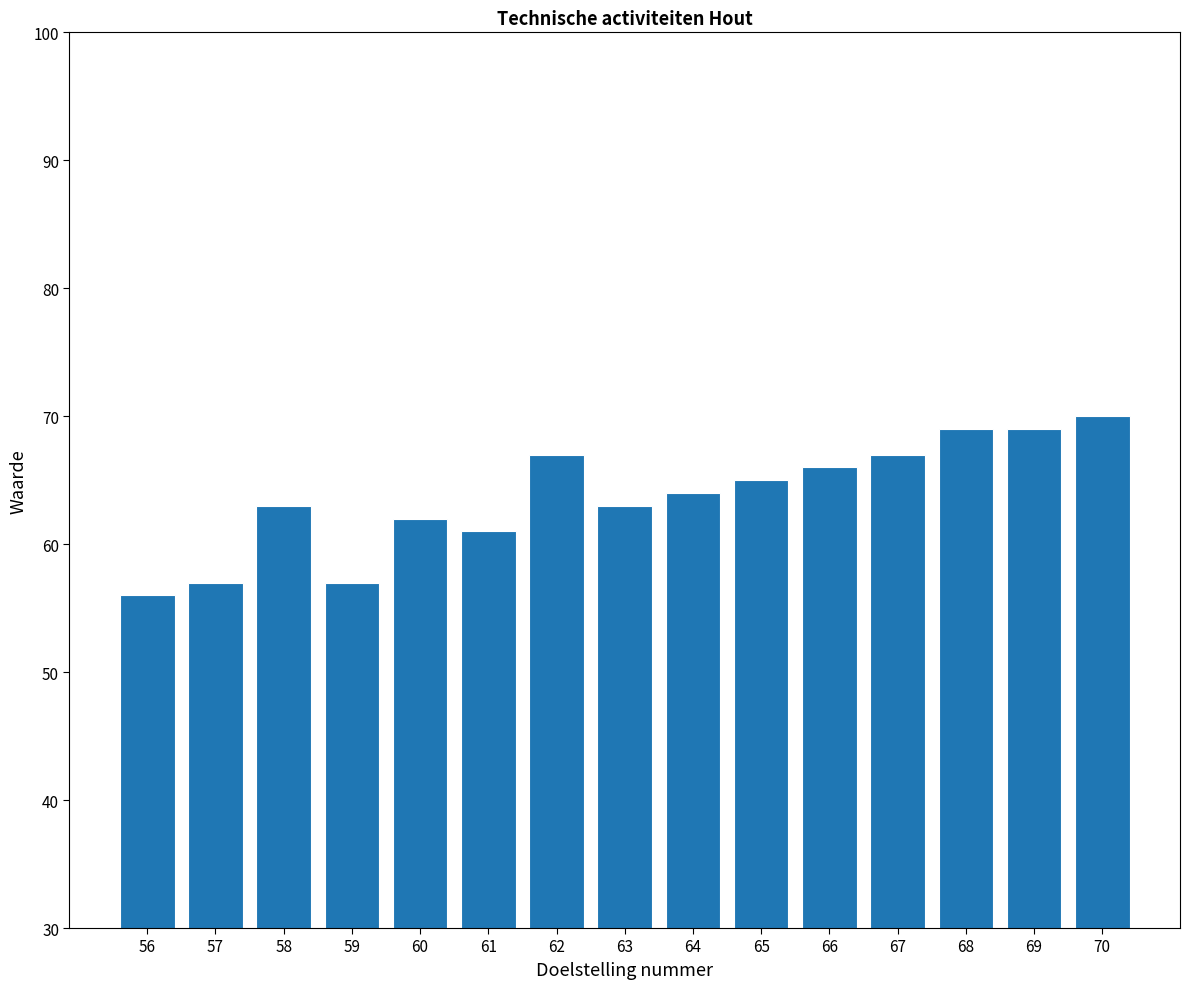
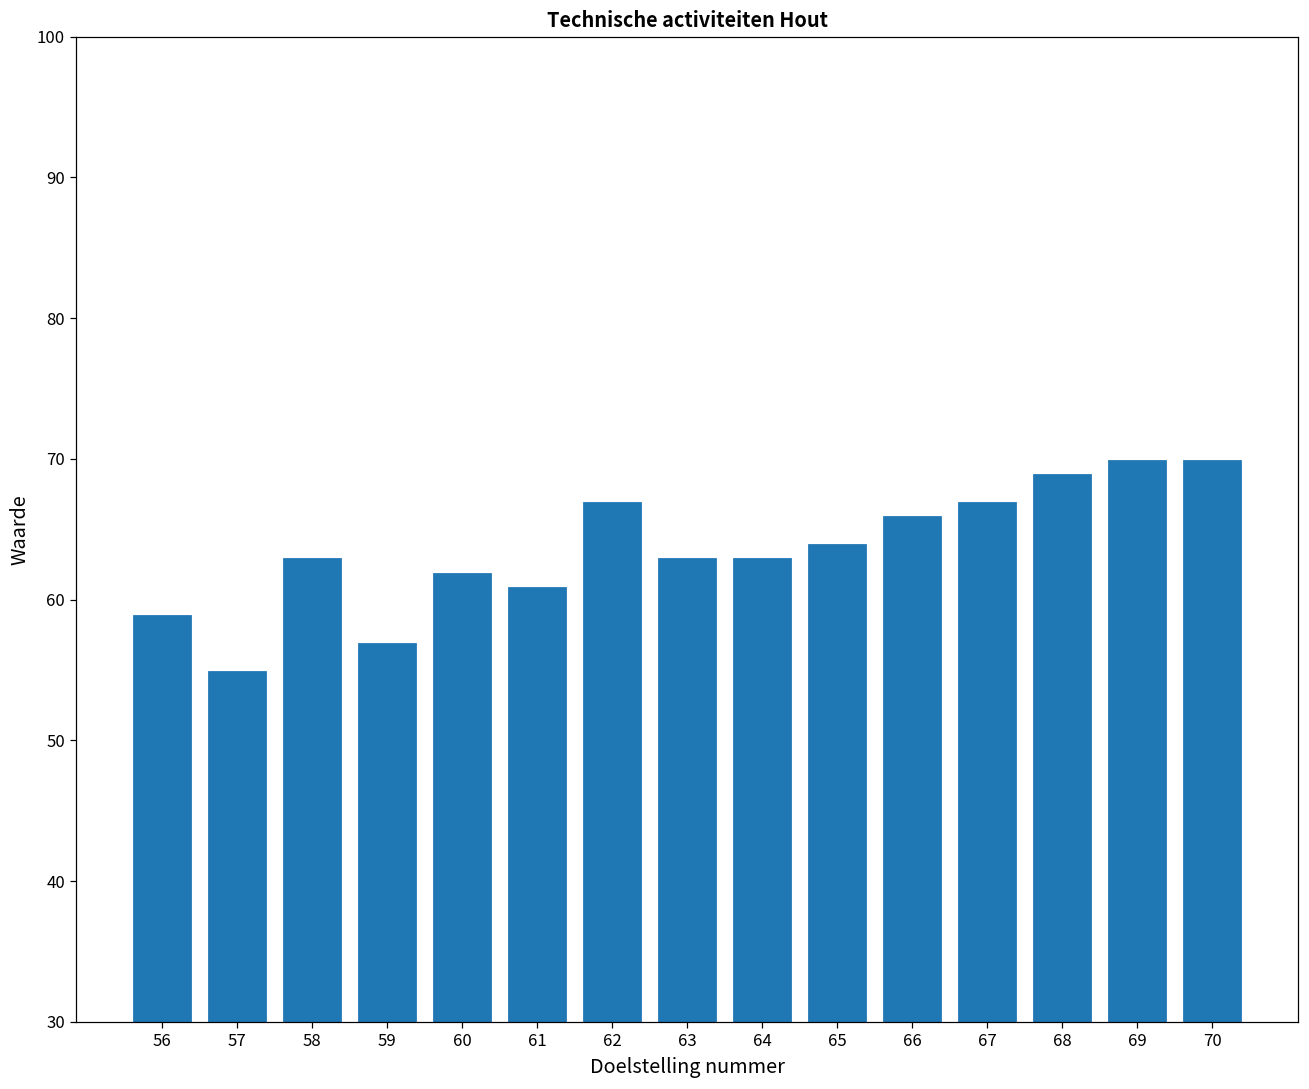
56: 56 -> 59
57: 57 -> 55
64: 64 -> 63
65: 65 -> 64
69: 69 -> 70
